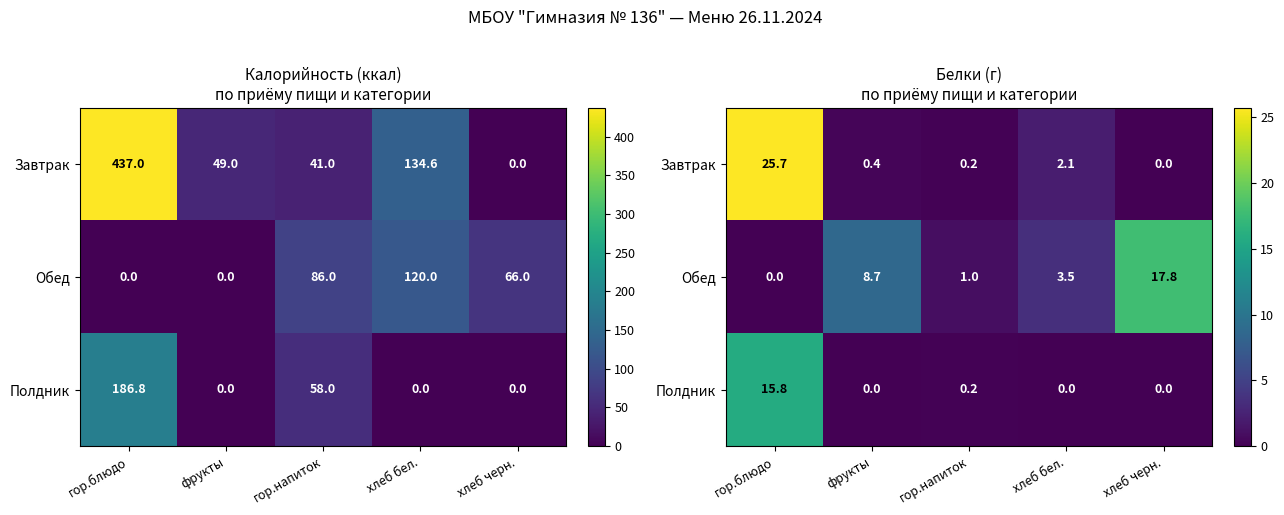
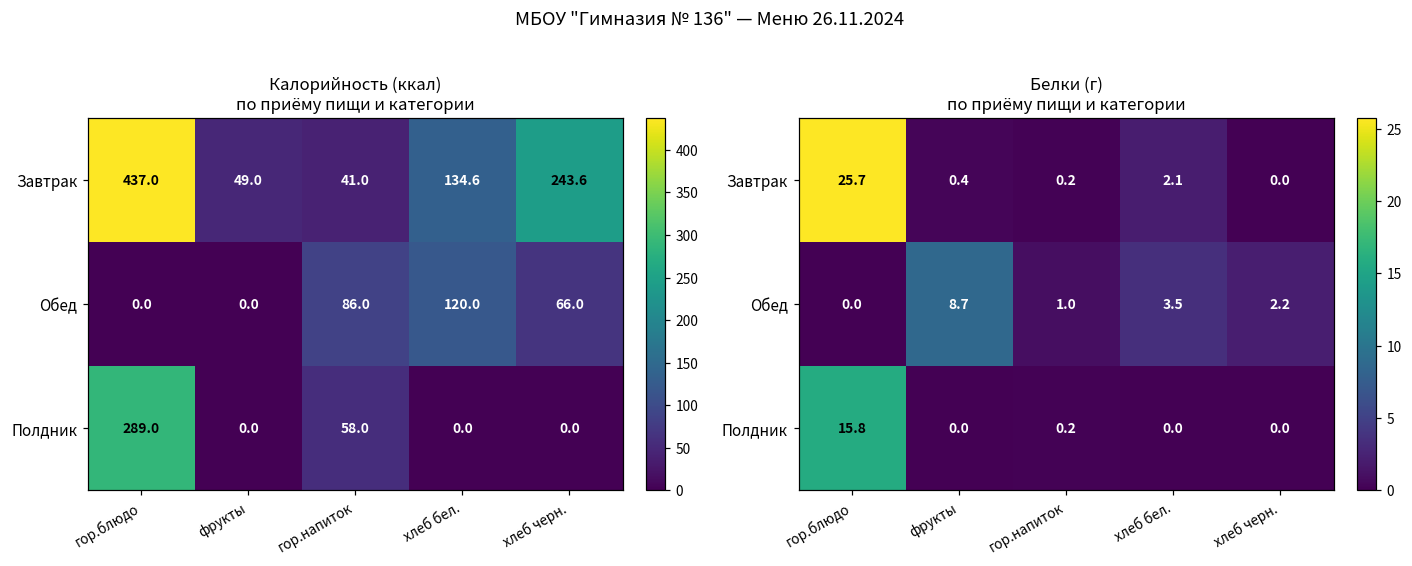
Калорийность (ккал) по приёму пищи и категории, Завтрак, хлеб черн.: 0.0 -> 243.6
Калорийность (ккал) по приёму пищи и категории, Полдник, гор.блюдо: 186.8 -> 289.0
Белки (г) по приёму пищи и категории, Обед, хлеб черн.: 17.8 -> 2.2
